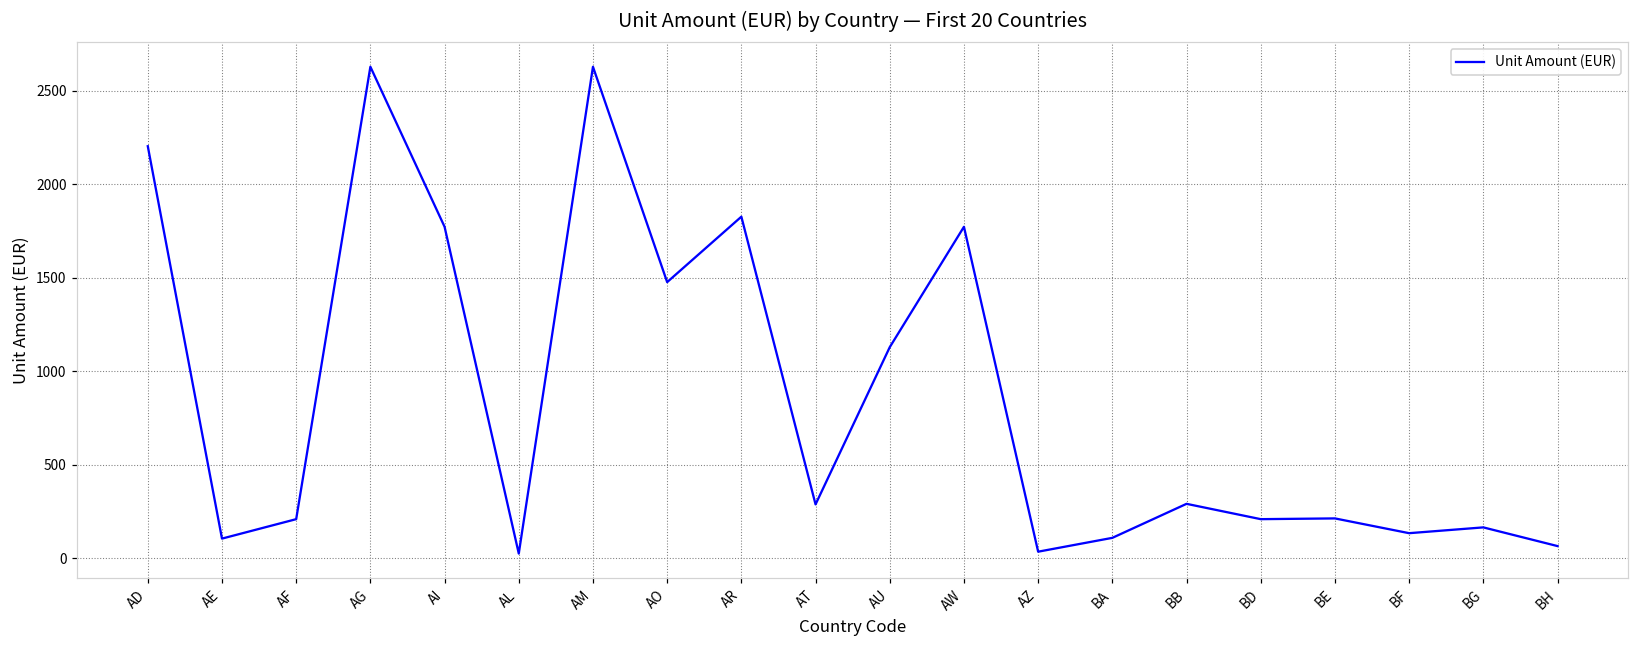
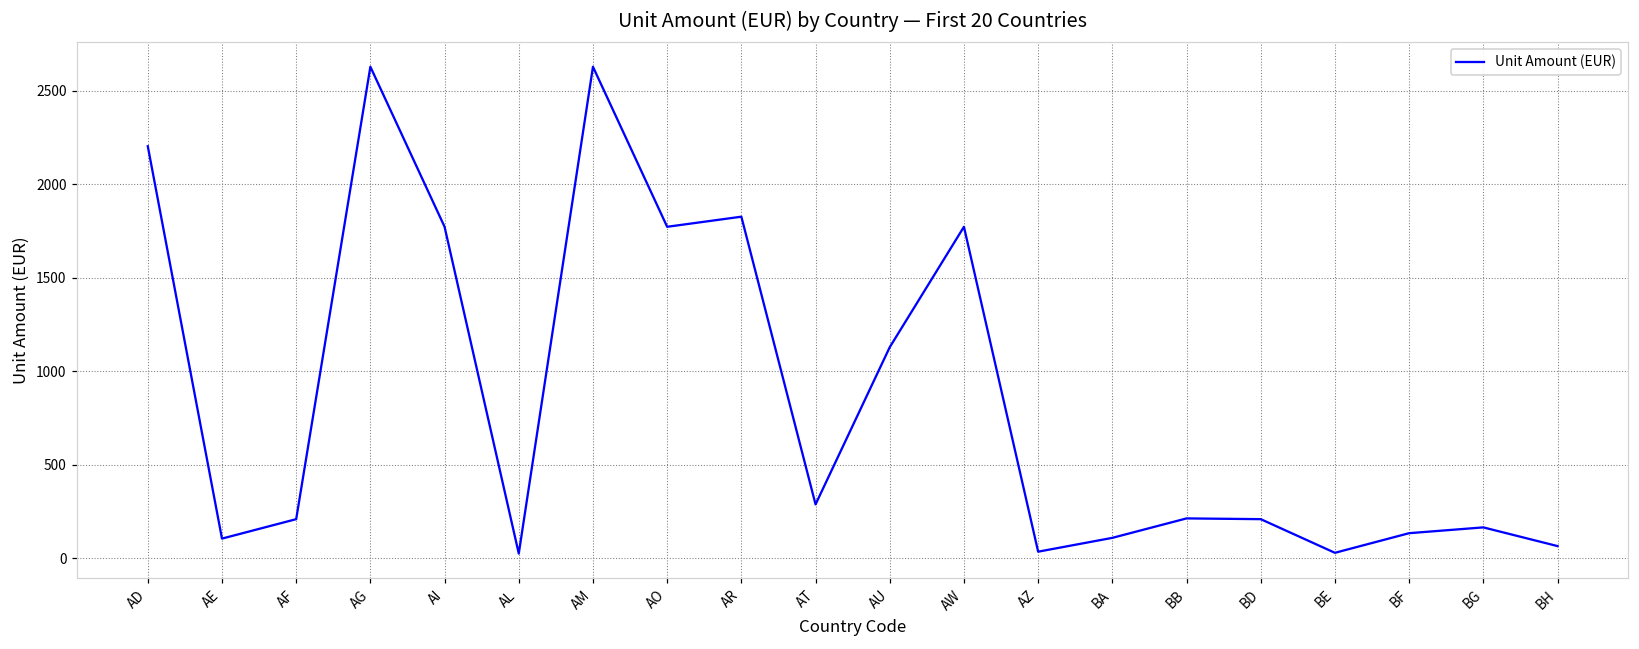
AO: 1480 -> 1770
BB: 290 -> 210
BE: 210 -> 30
